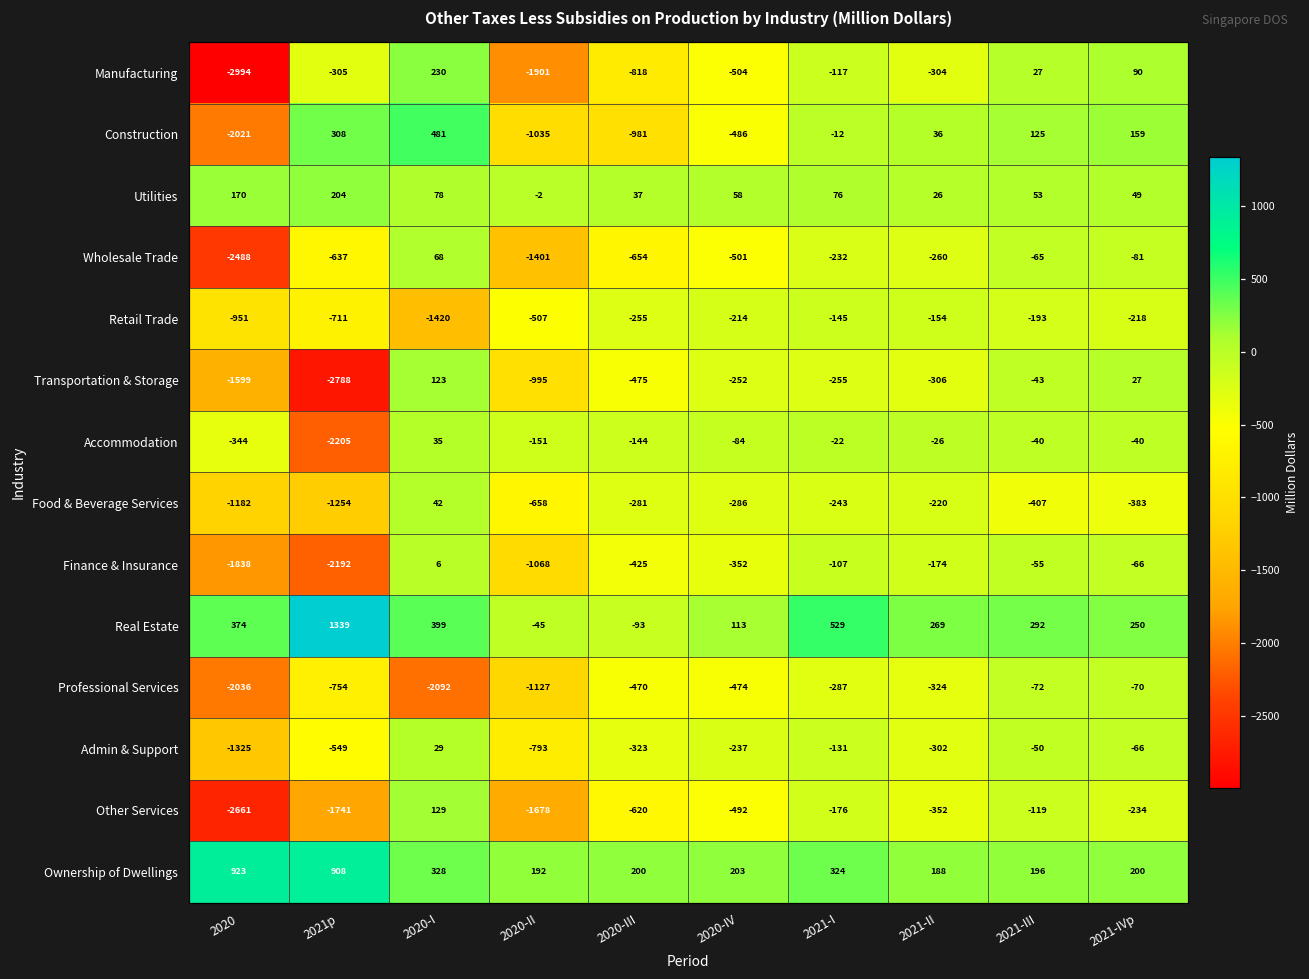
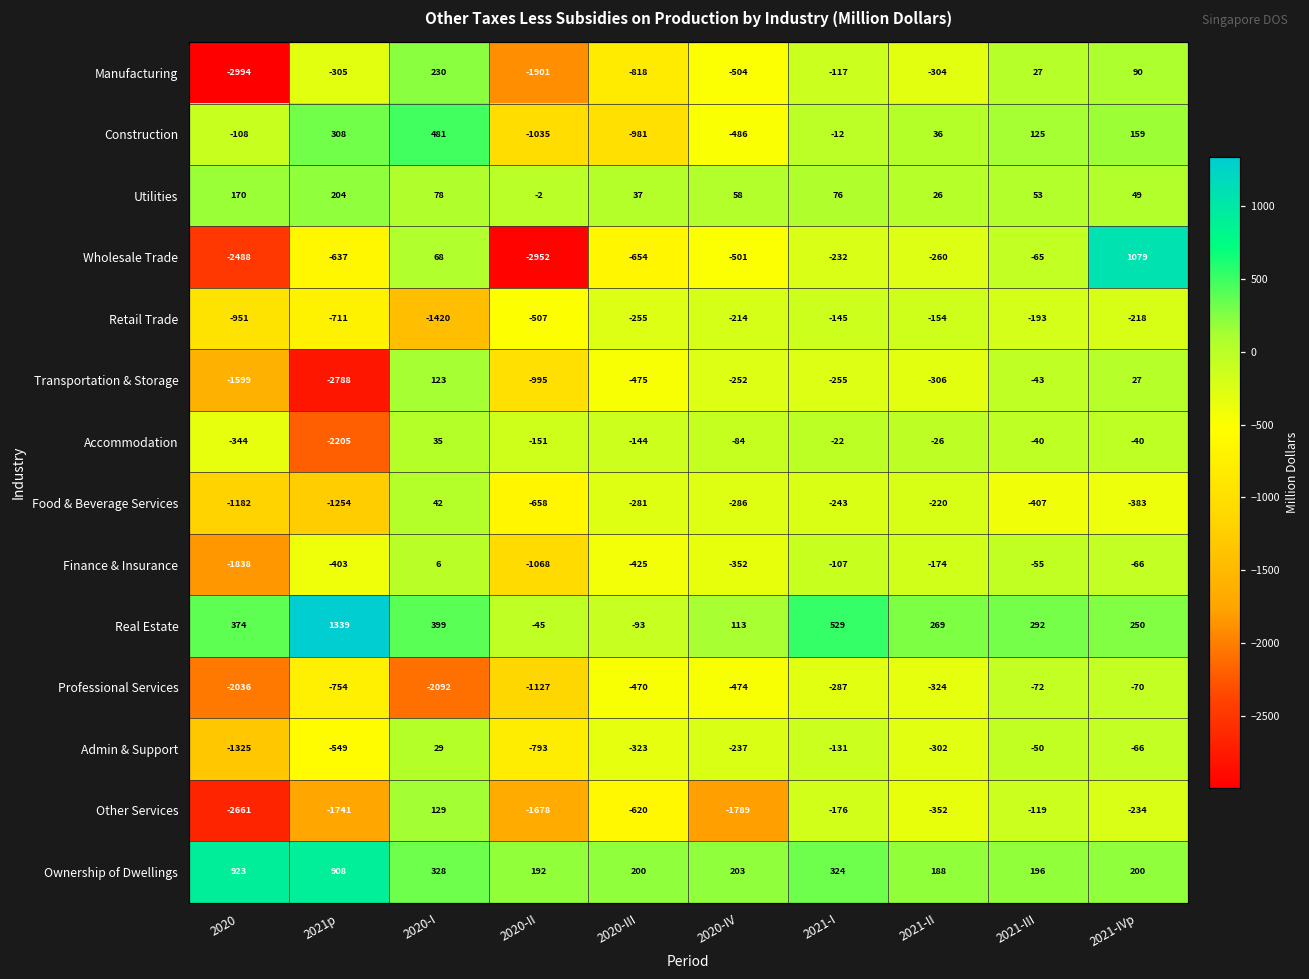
Construction, 2020: -2021 -> -108
Wholesale Trade, 2020-II: -1401 -> -2952
Wholesale Trade, 2021-IVp: -81 -> 1079
Finance & Insurance, 2021p: -2192 -> -403
Other Services, 2020-IV: -492 -> -1789
